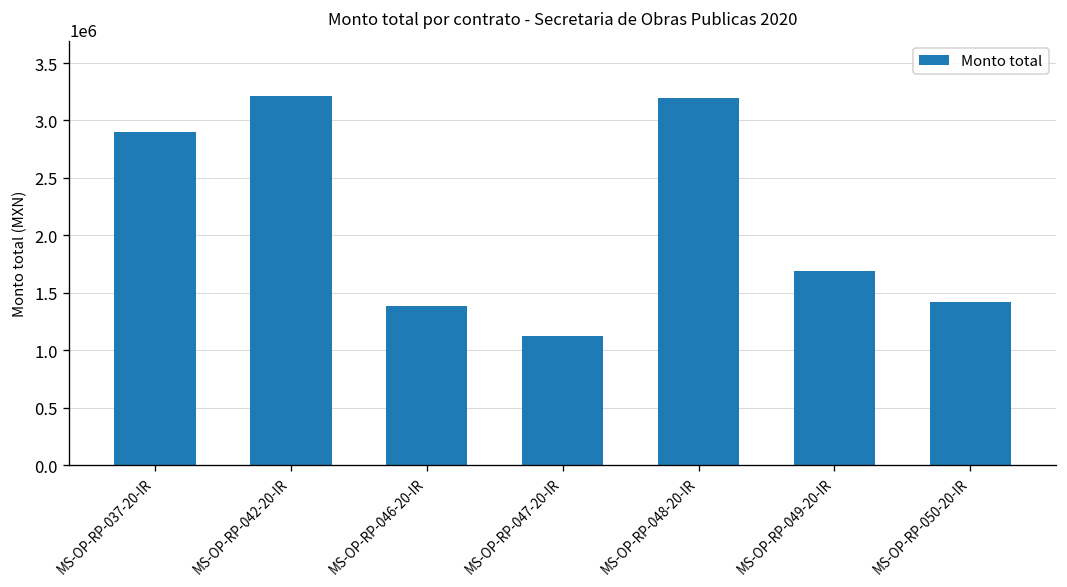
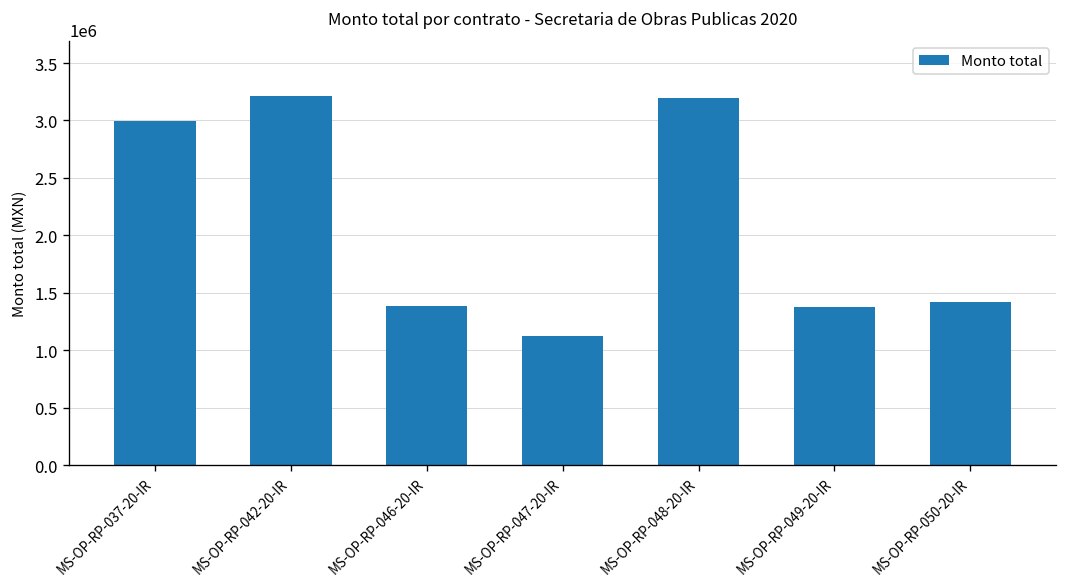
MS-OP-RP-037-20-IR: 2900000 -> 3000000
MS-OP-RP-049-20-IR: 1700000 -> 1400000
